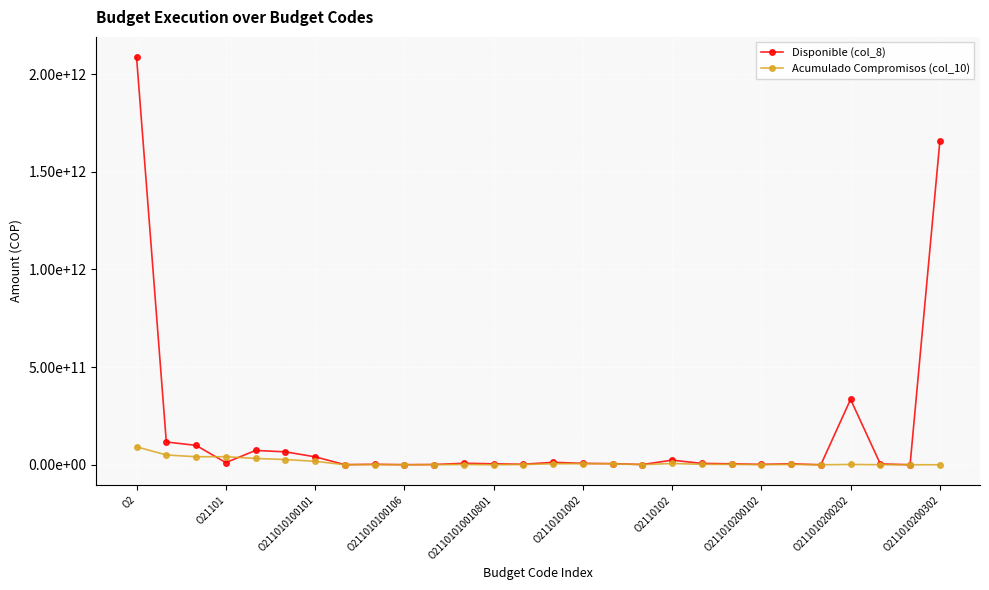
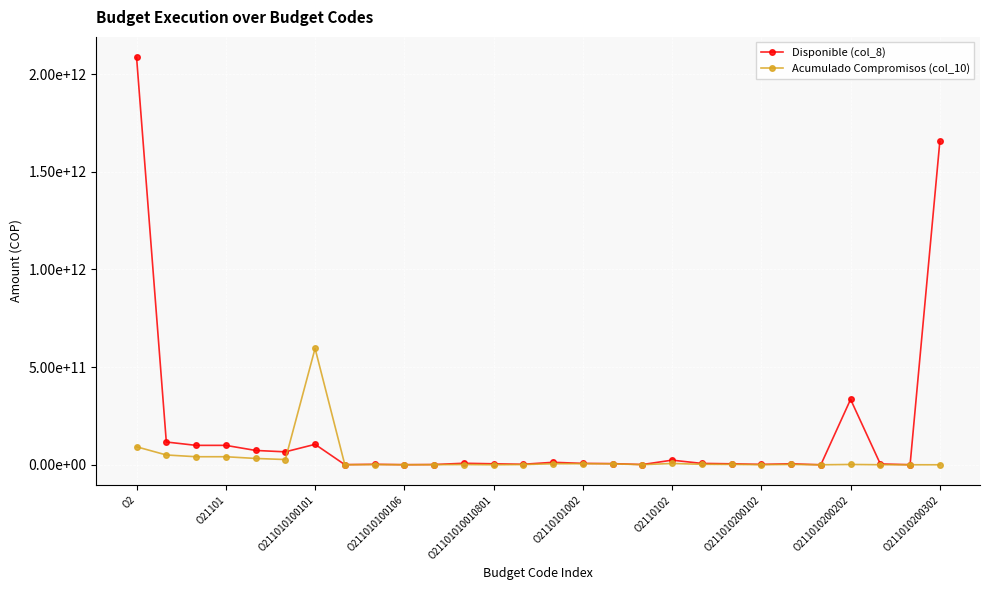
Disponible (col_8), O21101: 10000000000 -> 100000000000
Disponible (col_8), O211010100101: 40000000000 -> 100000000000
Acumulado Compromisos (col_10), O211010100101: 20000000000 -> 600000000000
